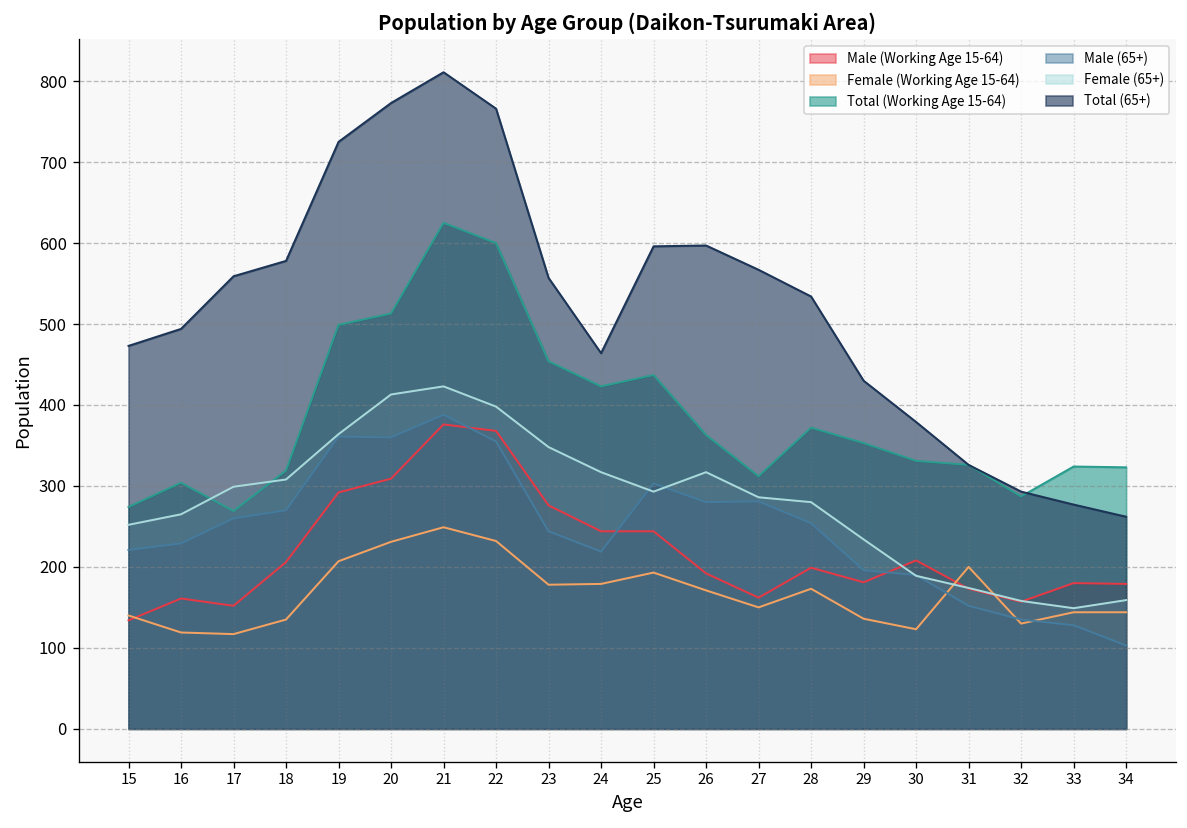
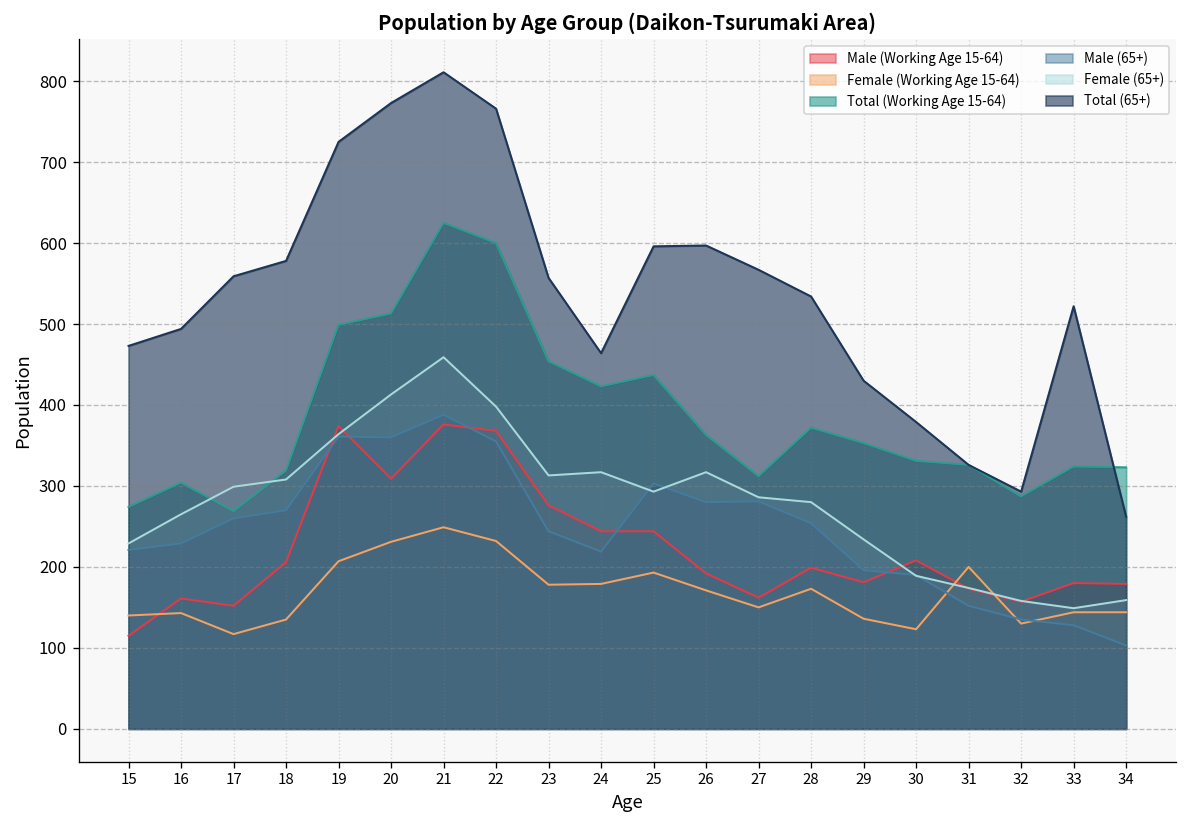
Male (Working Age 15-64), 15: 130 -> 120
Female (65+), 15: 250 -> 230
Female (Working Age 15-64), 16: 120 -> 140
Male (Working Age 15-64), 19: 290 -> 370
Female (65+), 21: 420 -> 460
Female (65+), 23: 350 -> 310
Total (65+), 33: 280 -> 520
